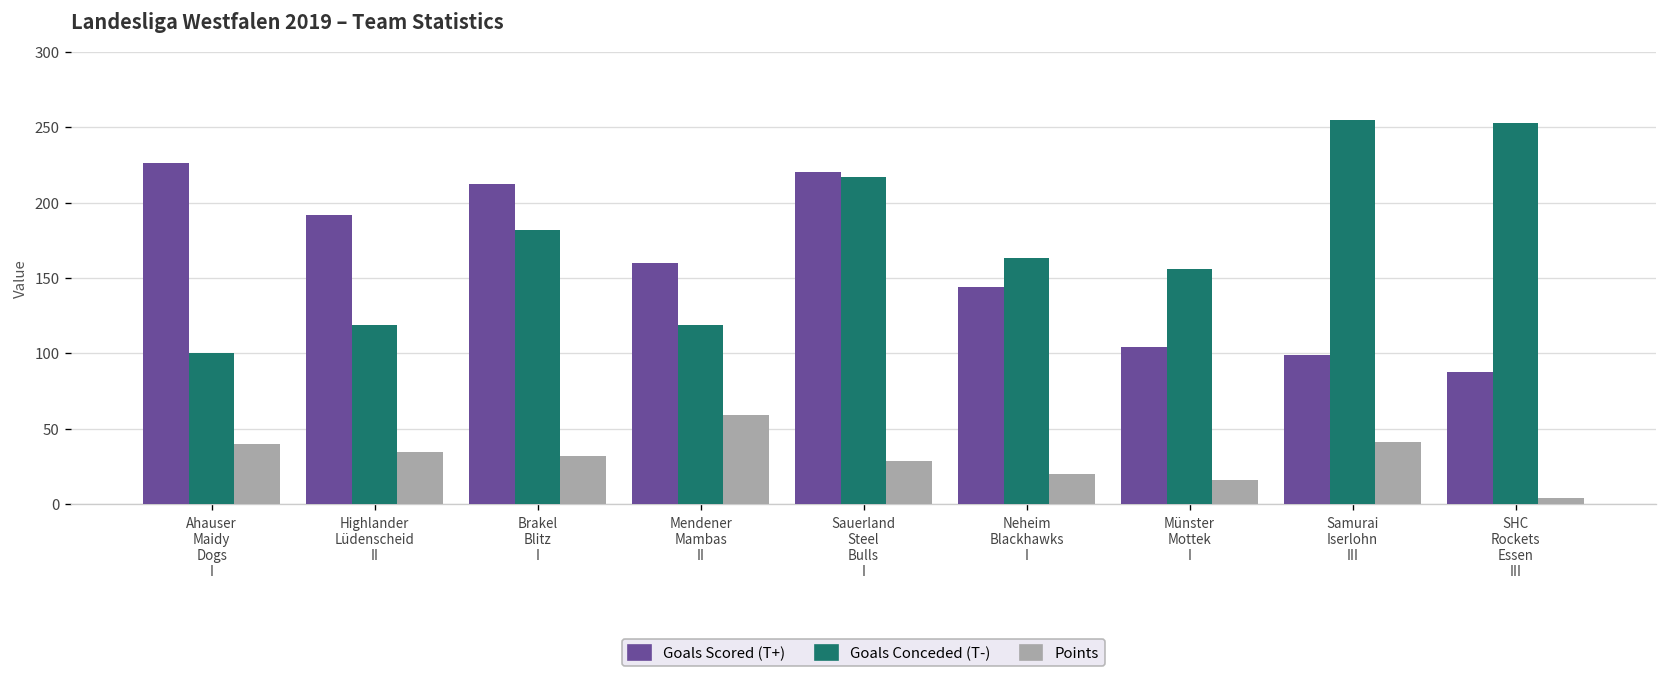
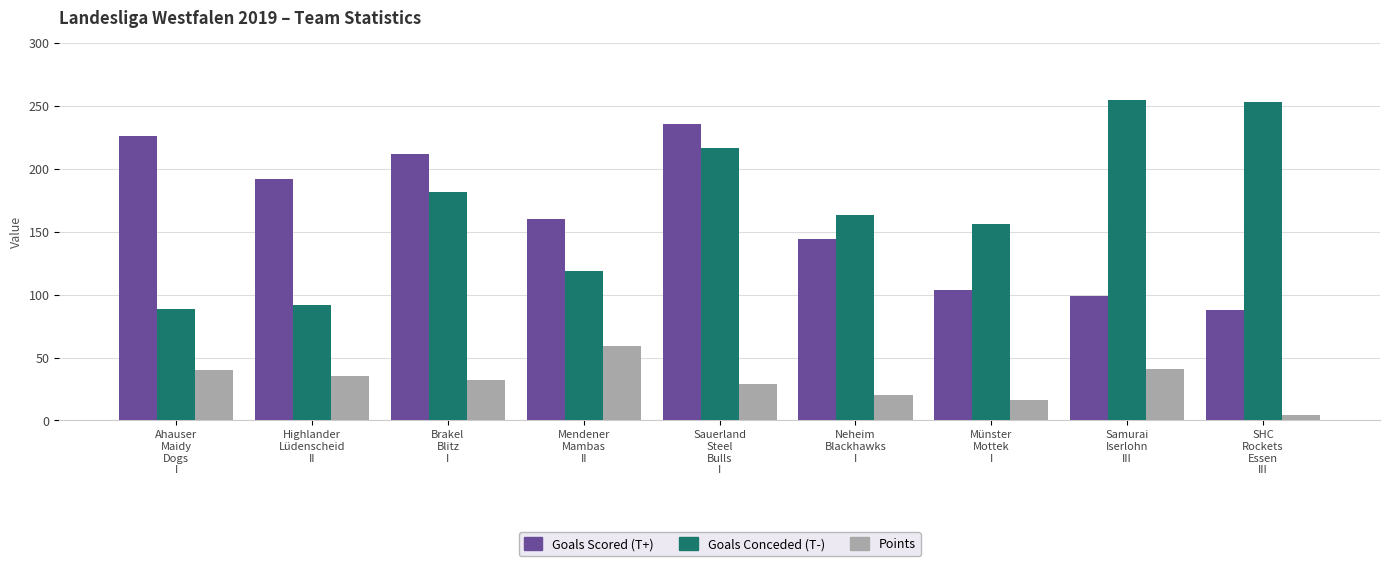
Goals Conceded (T-), Ahauser Maidy Dogs I: 100 -> 89
Goals Conceded (T-), Highlander Lüdenscheid II: 119 -> 92
Goals Scored (T+), Sauerland Steel Bulls I: 220 -> 236
